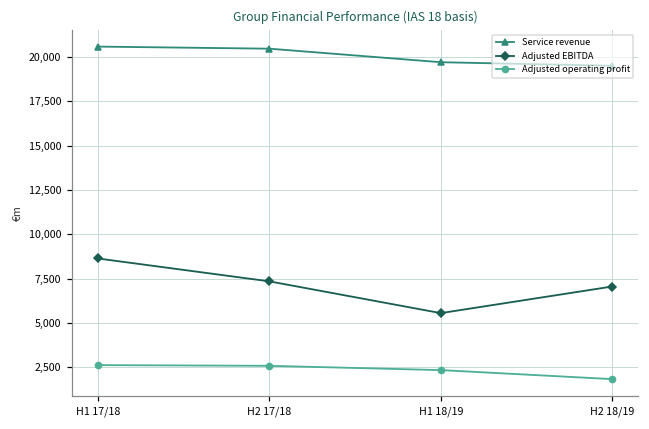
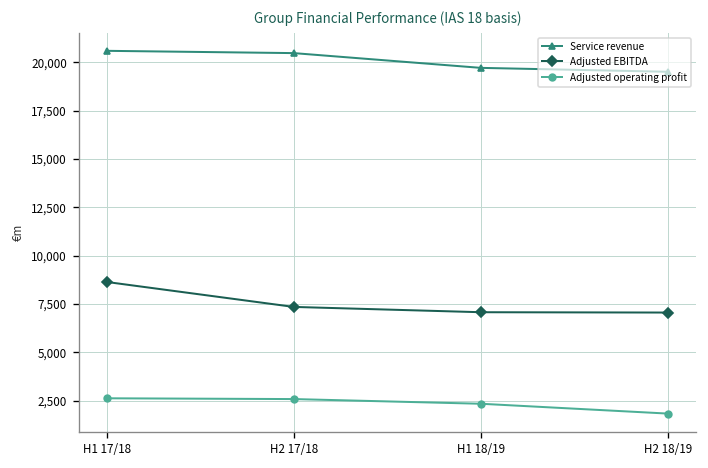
Adjusted EBITDA, H1 18/19: 5,600 -> 7,100
